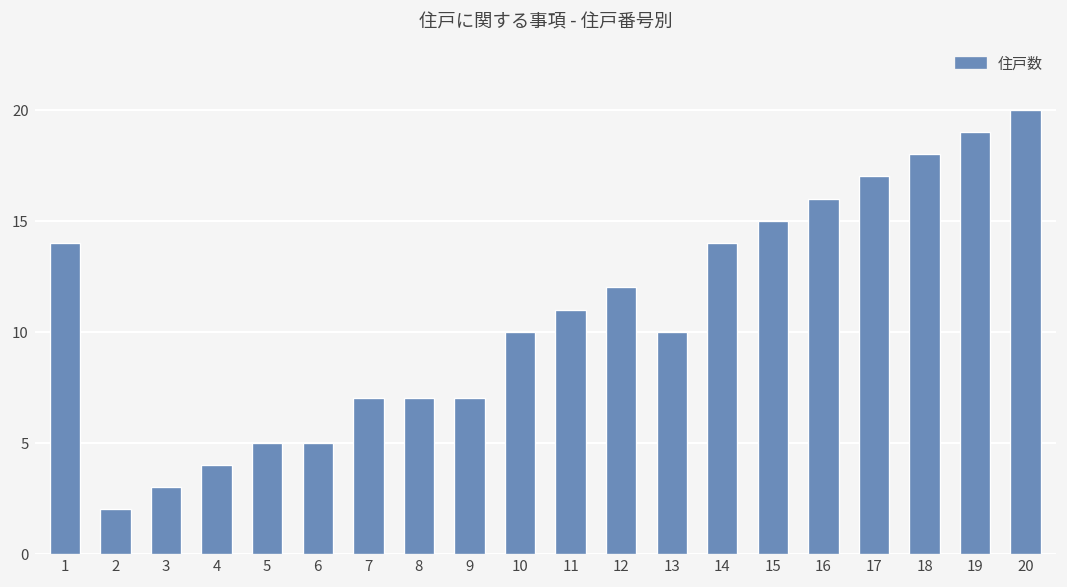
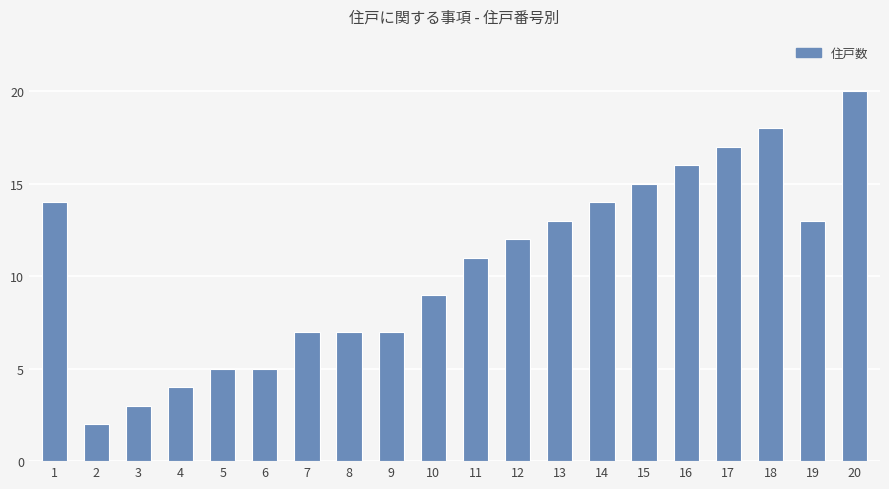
10: 10 -> 9
13: 10 -> 13
19: 19 -> 13
